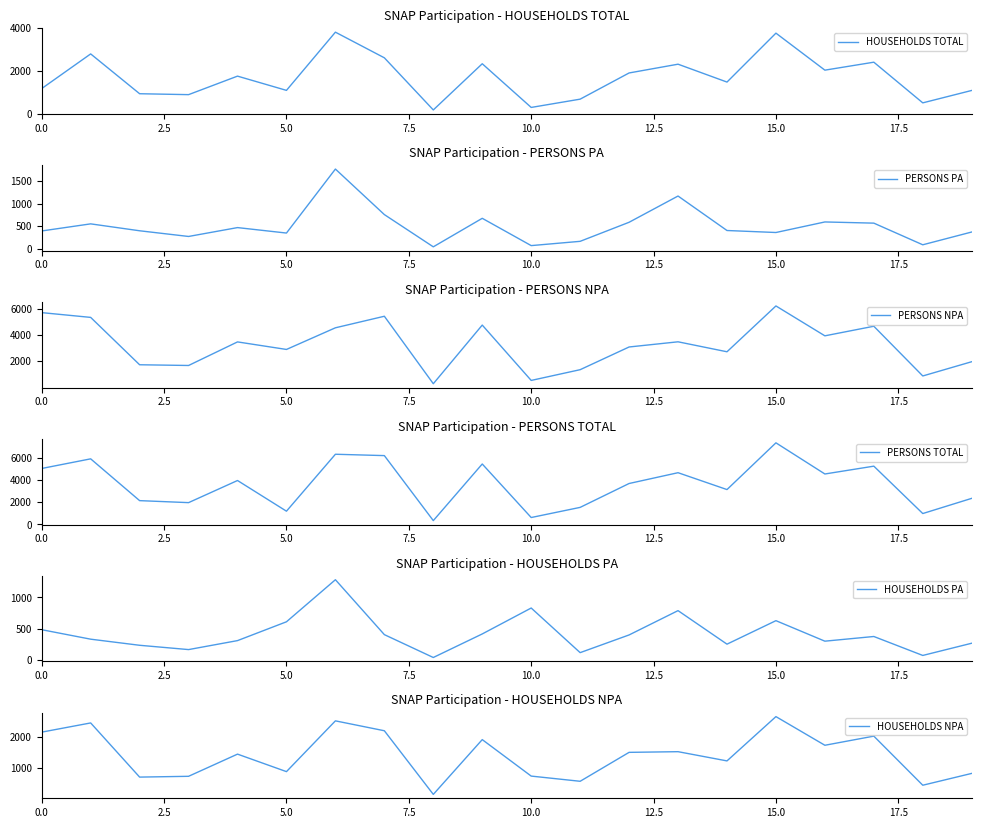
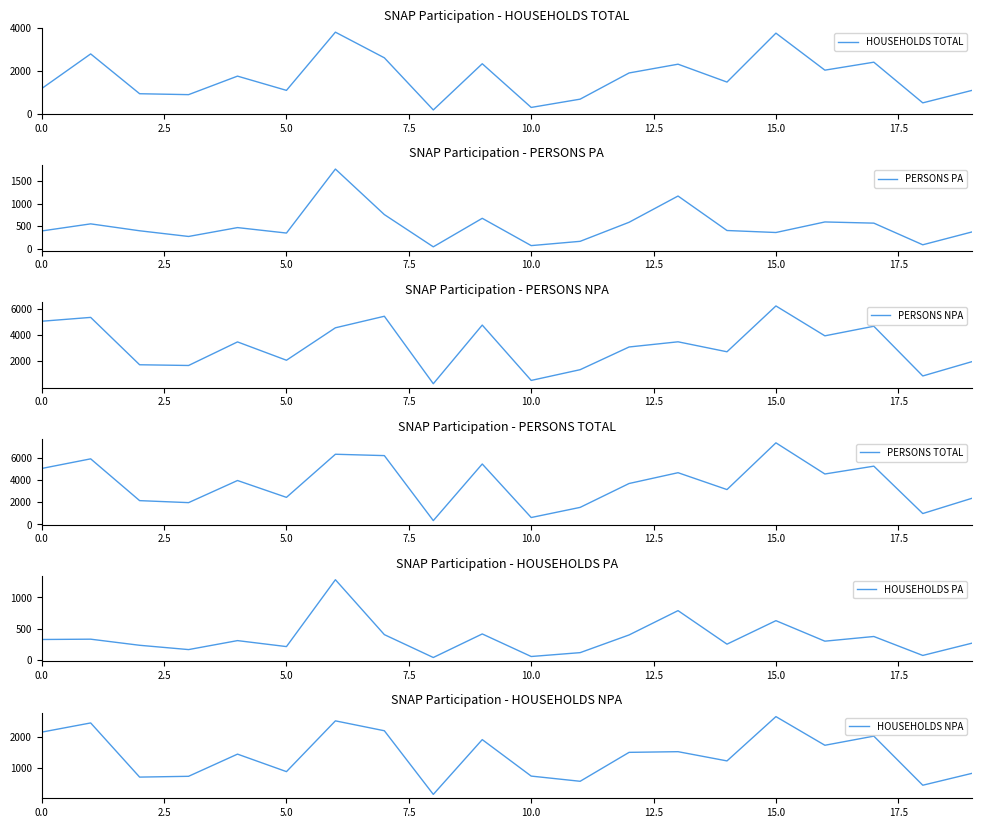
SNAP Participation - PERSONS NPA, 0.0: 5700 -> 5100
SNAP Participation - PERSONS NPA, 5.0: 2900 -> 2100
SNAP Participation - PERSONS TOTAL, 5.0: 1200 -> 2400
SNAP Participation - HOUSEHOLDS PA, 0.0: 500 -> 300
SNAP Participation - HOUSEHOLDS PA, 5.0: 600 -> 200
SNAP Participation - HOUSEHOLDS PA, 10.0: 800 -> 100
